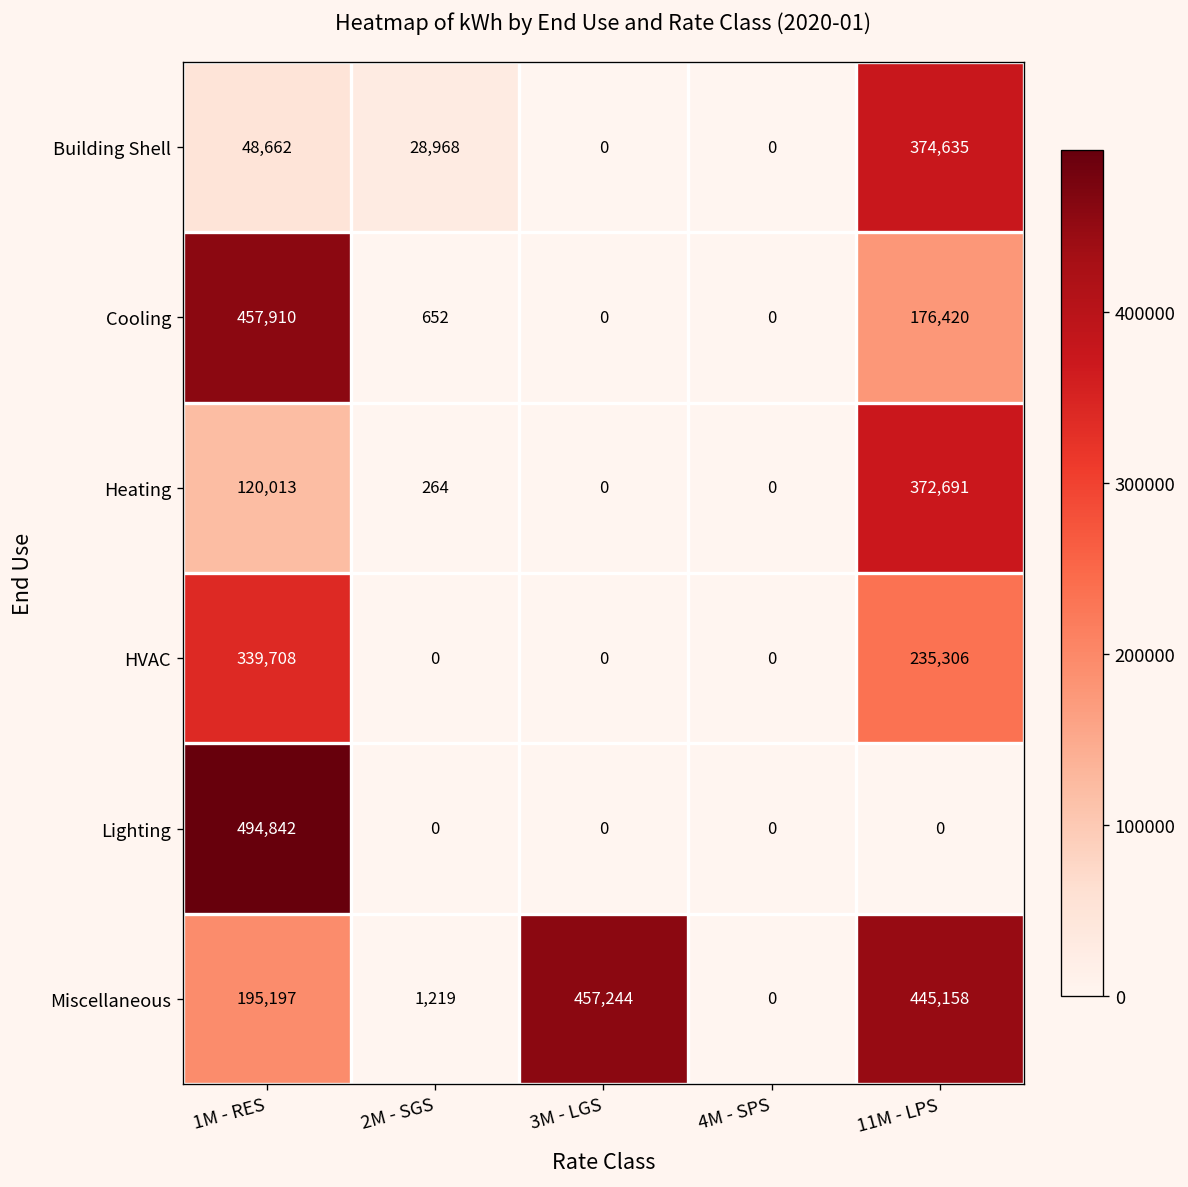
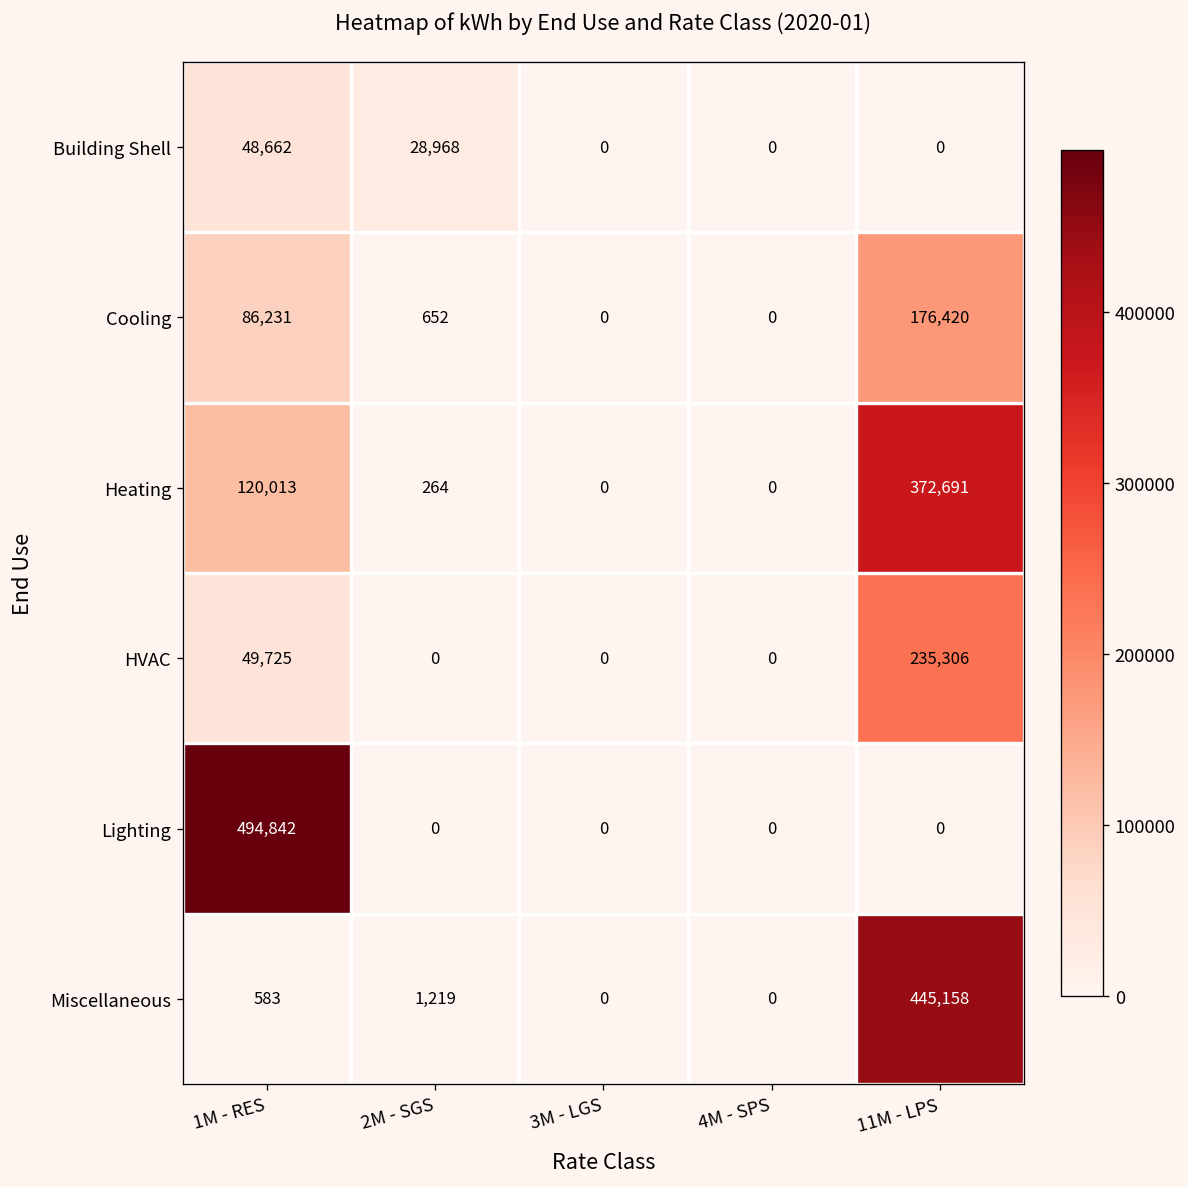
Building Shell, 11M - LPS: 374,635 -> 0
Cooling, 1M - RES: 457,910 -> 86,231
HVAC, 1M - RES: 339,708 -> 49,725
Miscellaneous, 1M - RES: 195,197 -> 583
Miscellaneous, 3M - LGS: 457,244 -> 0
